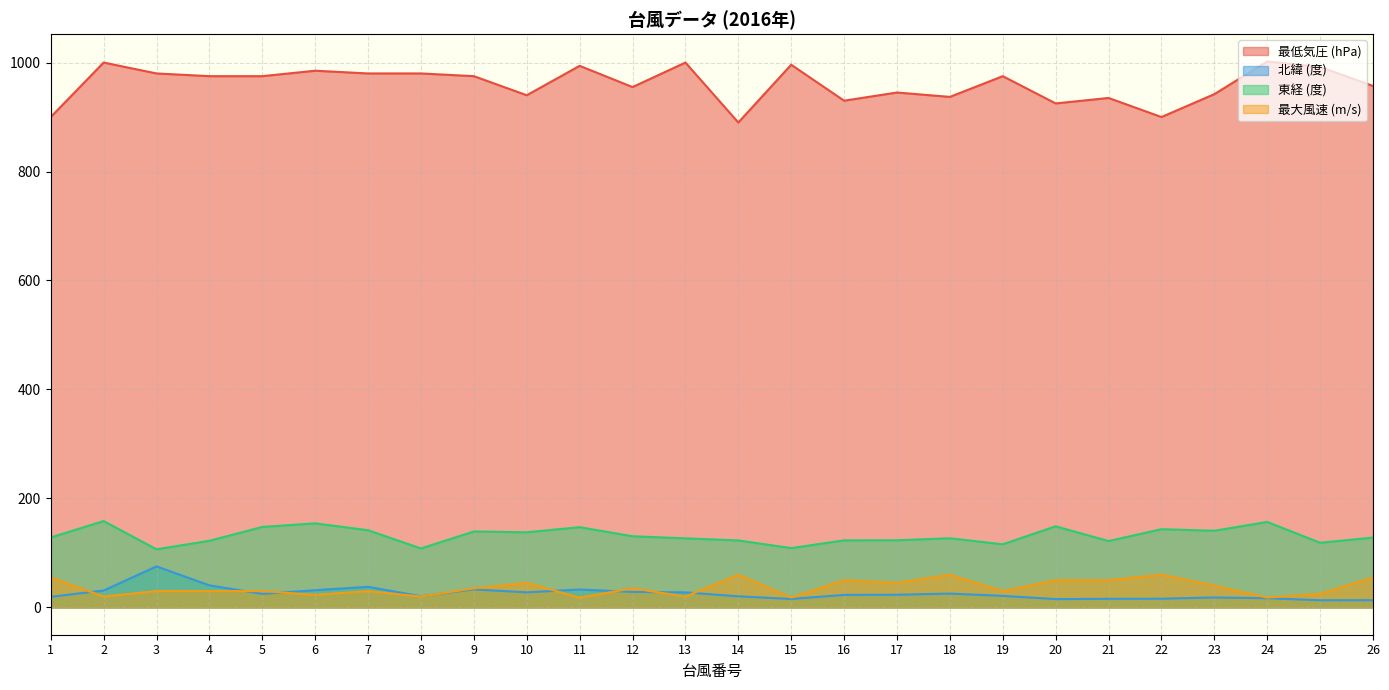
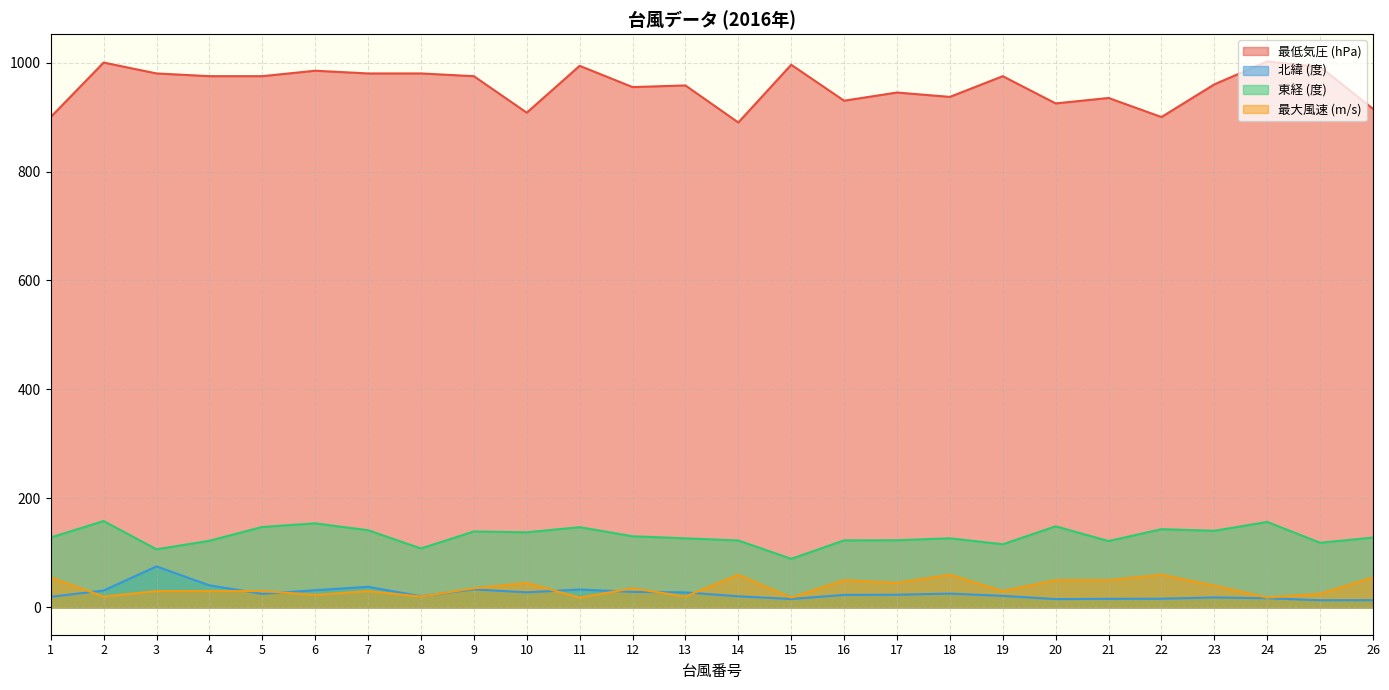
最低気圧 (hPa), 10: 940 -> 910
最低気圧 (hPa), 13: 1000 -> 960
東経 (度), 15: 110 -> 90
最低気圧 (hPa), 23: 940 -> 960
最低気圧 (hPa), 26: 960 -> 920
